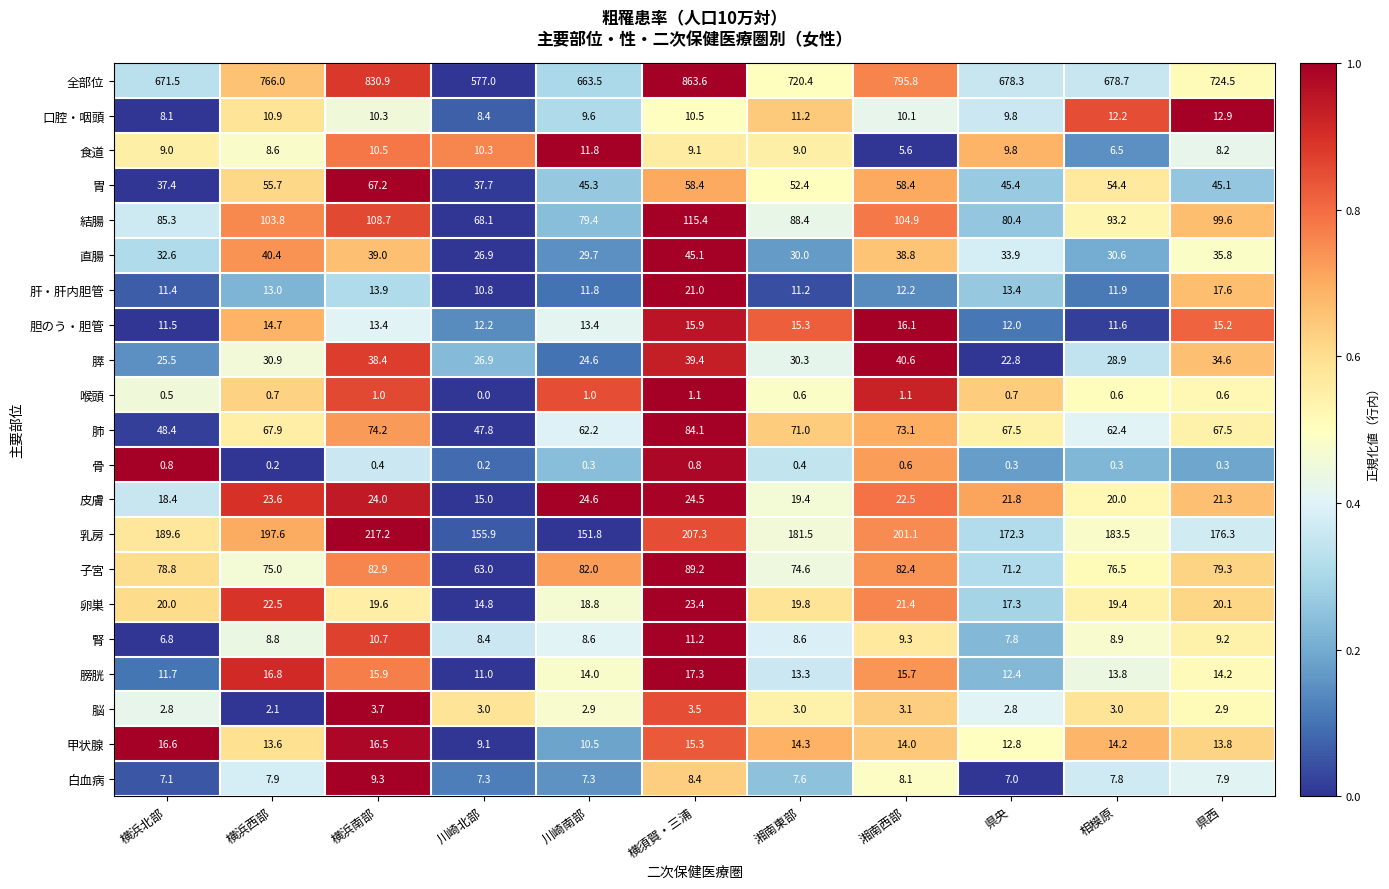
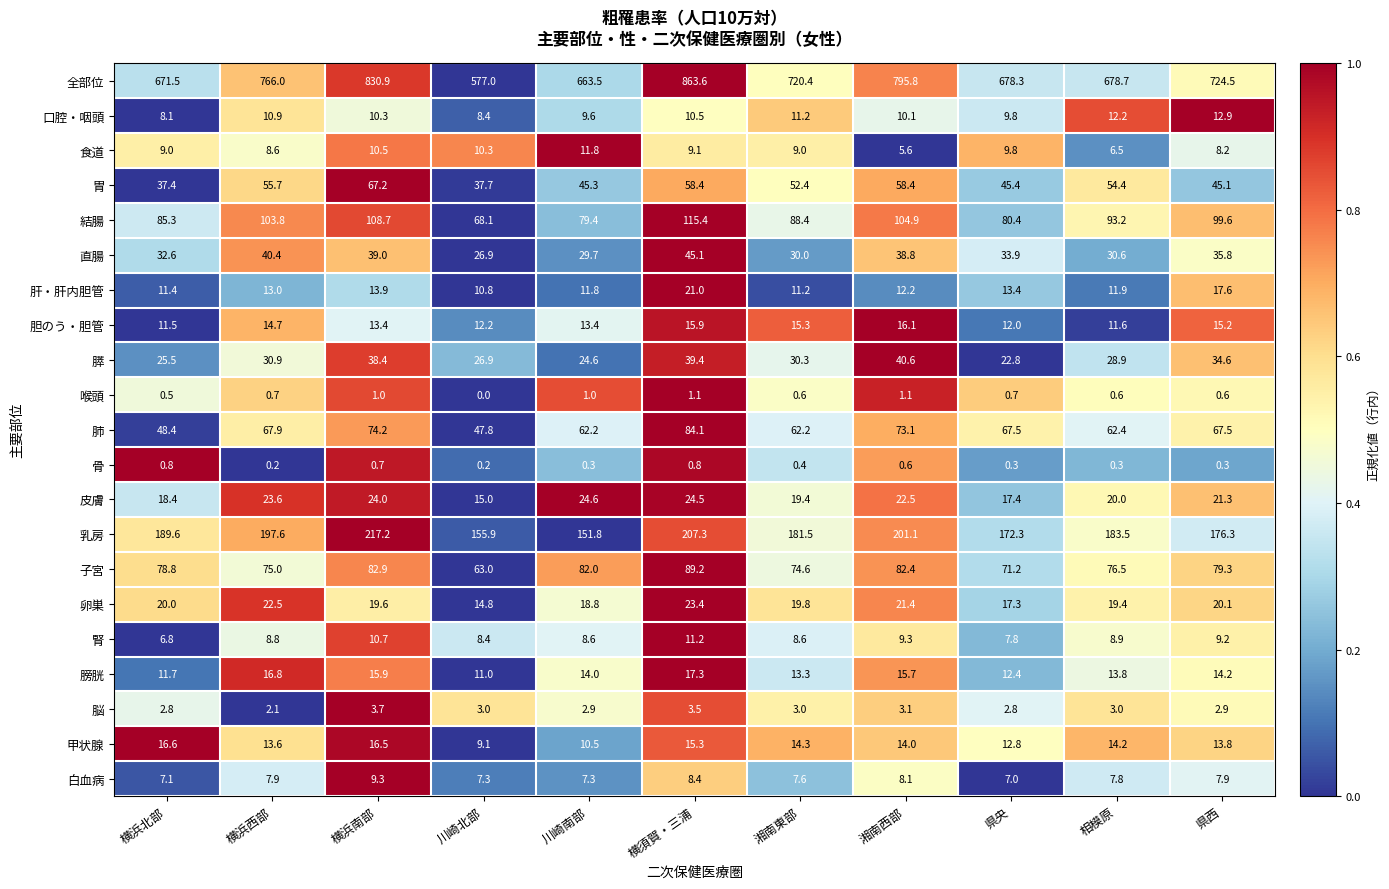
肺, 湘南東部: 71.0 -> 62.2
骨, 横浜南部: 0.4 -> 0.7
皮膚, 県央: 21.8 -> 17.4
